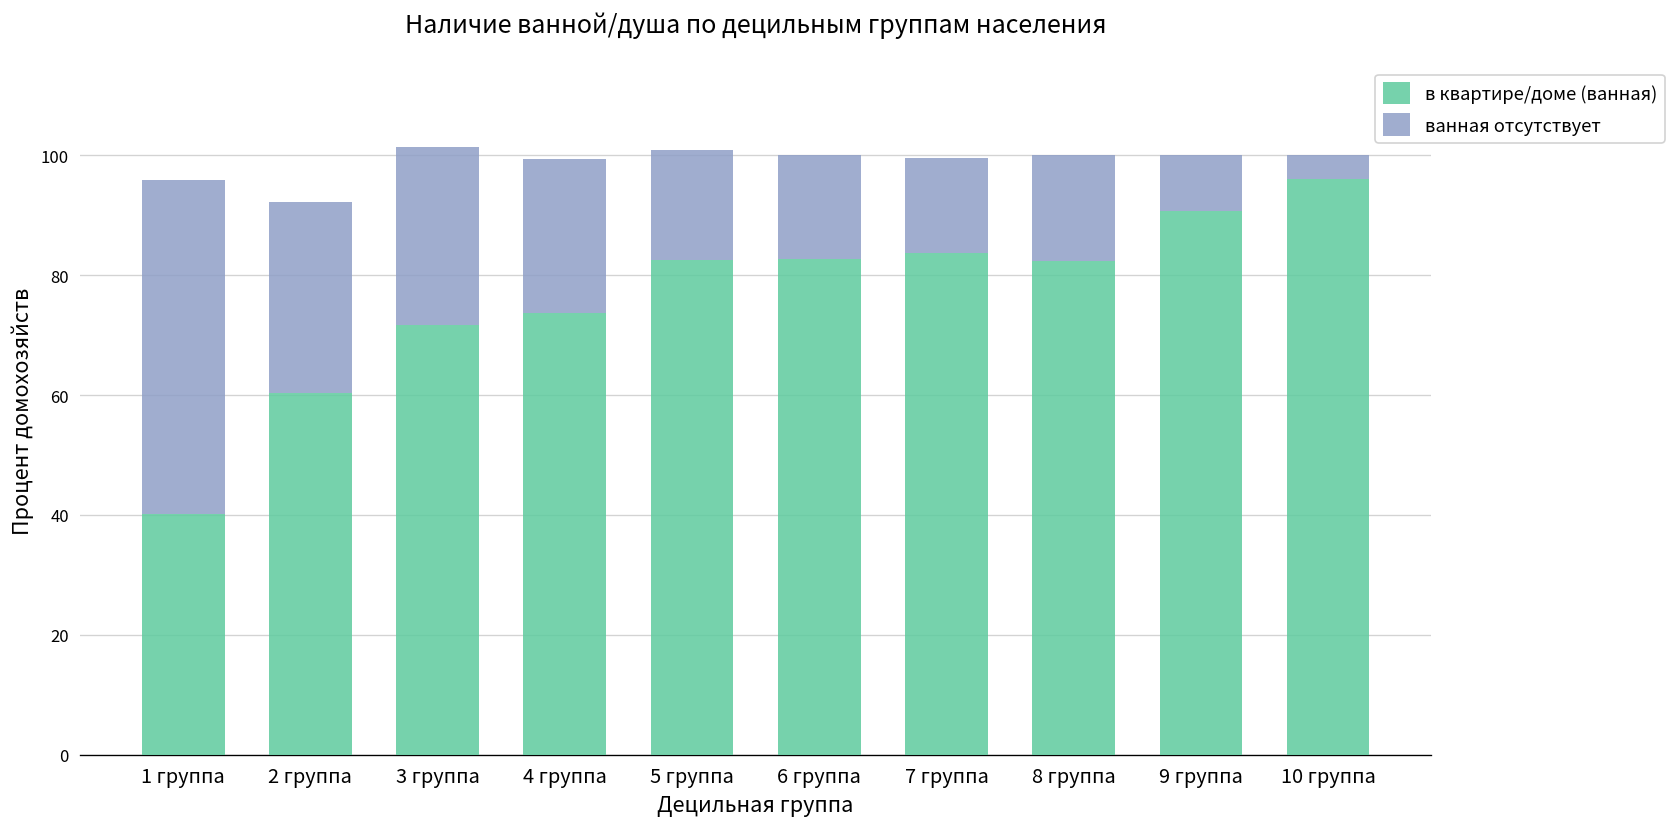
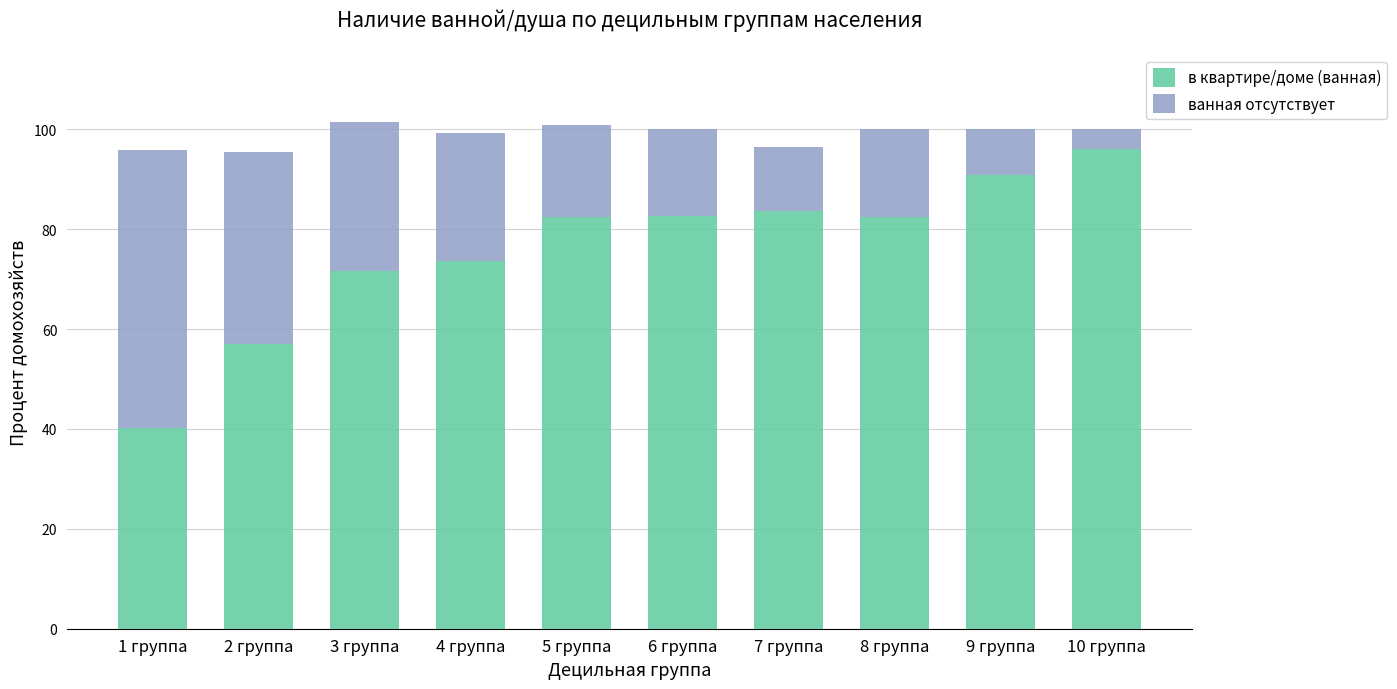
в квартире/доме (ванная), 2 группа: 60 -> 57
ванная отсутствует, 2 группа: 32 -> 38
ванная отсутствует, 7 группа: 16 -> 13
